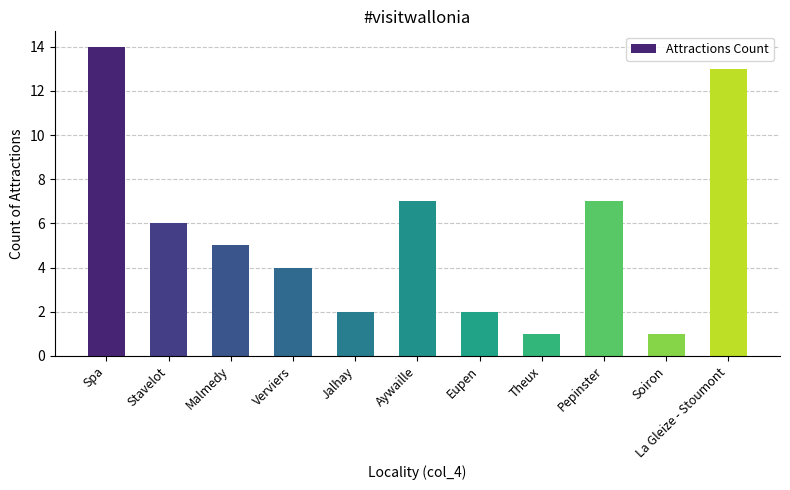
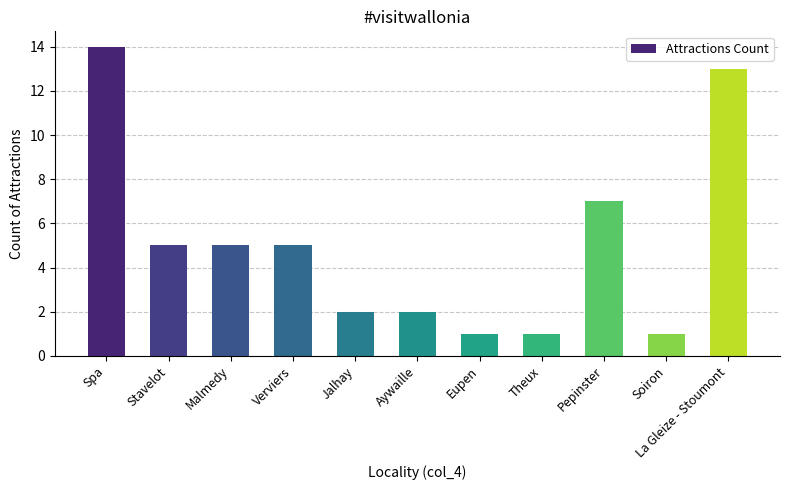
Stavelot: 6 -> 5
Verviers: 4 -> 5
Aywaille: 7 -> 2
Eupen: 2 -> 1
